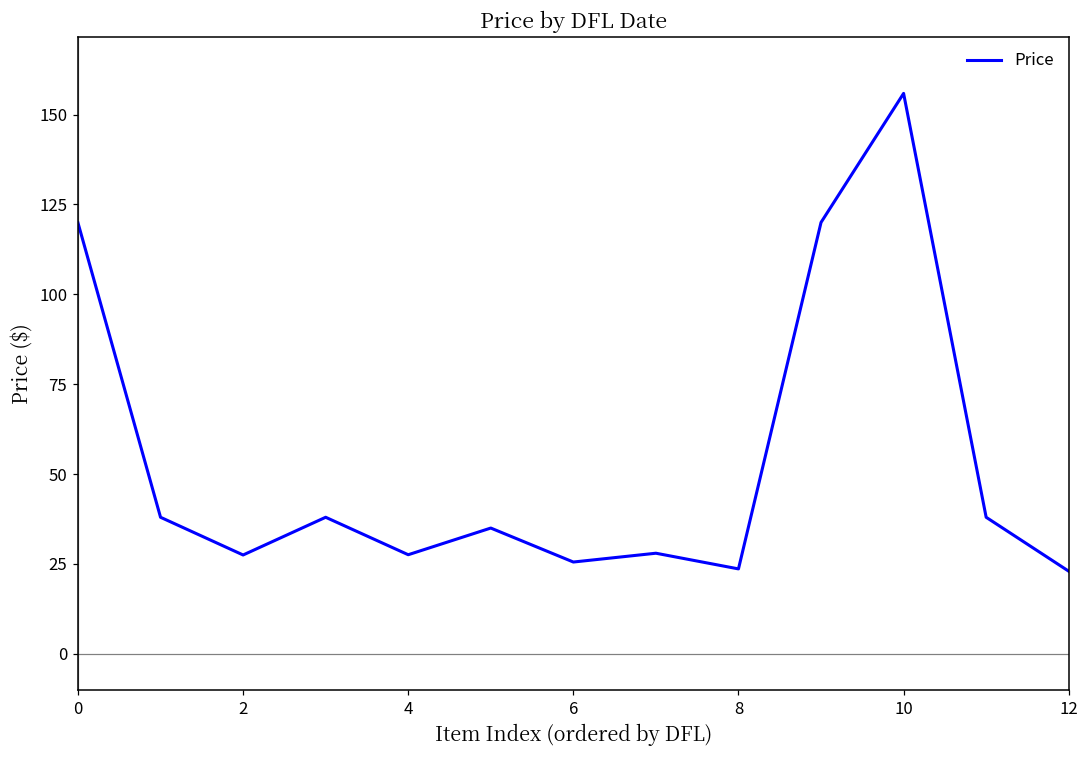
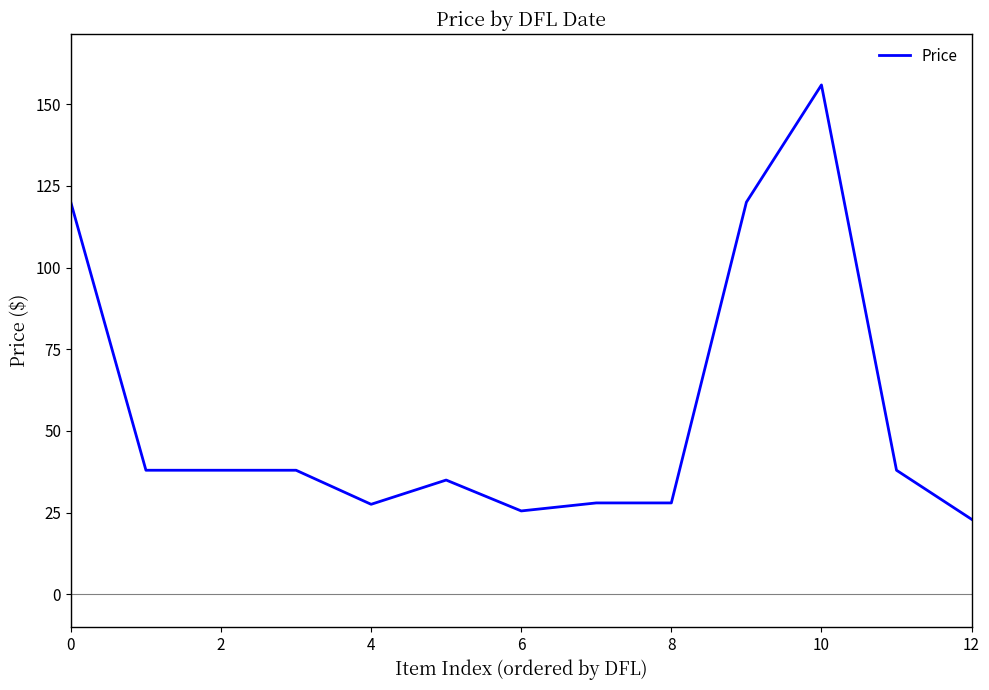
2: 28 -> 38
8: 24 -> 28
